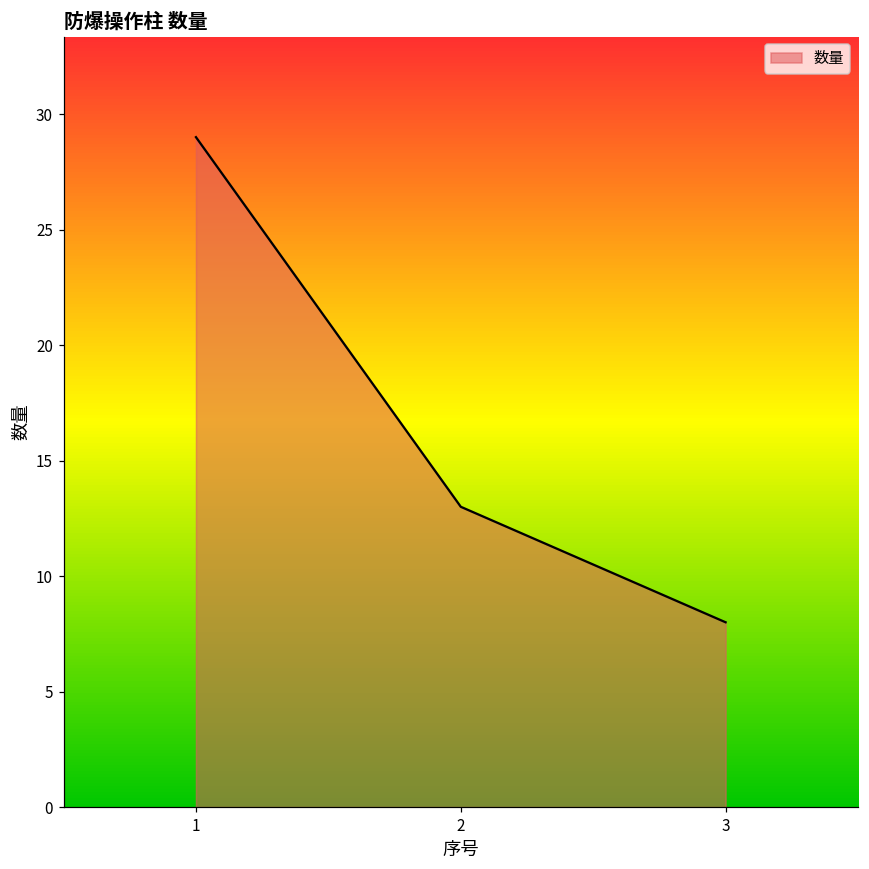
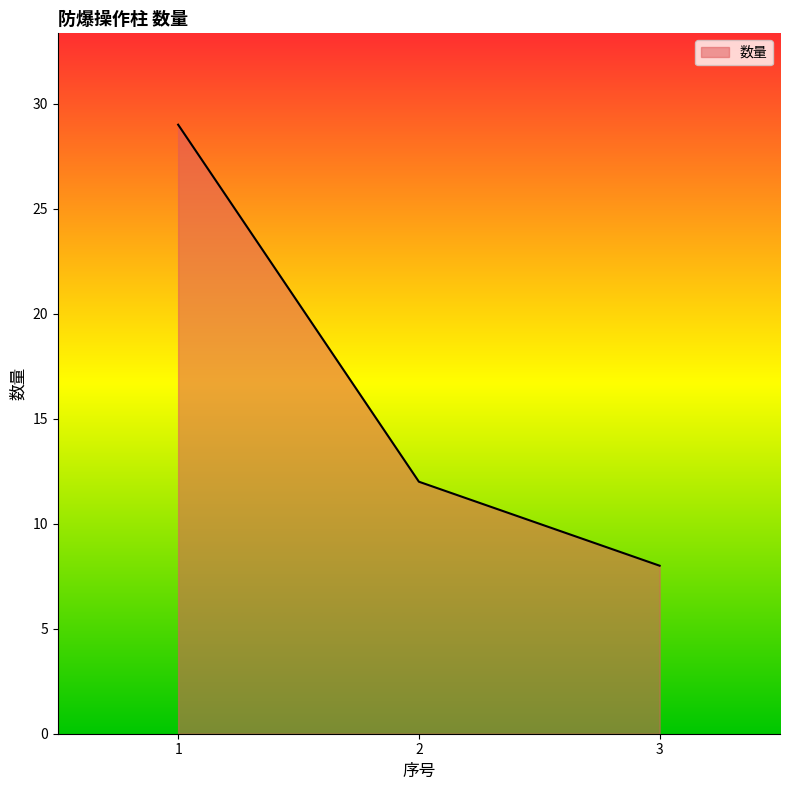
2: 13 -> 12
